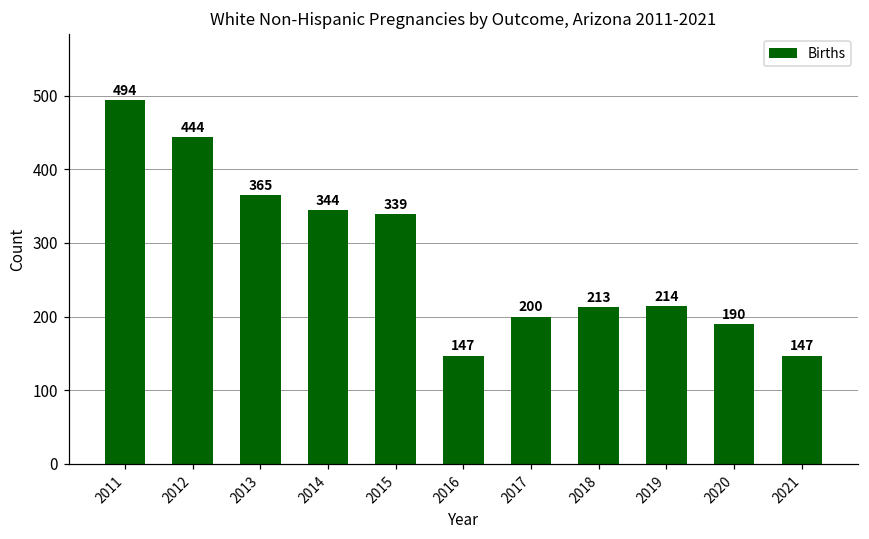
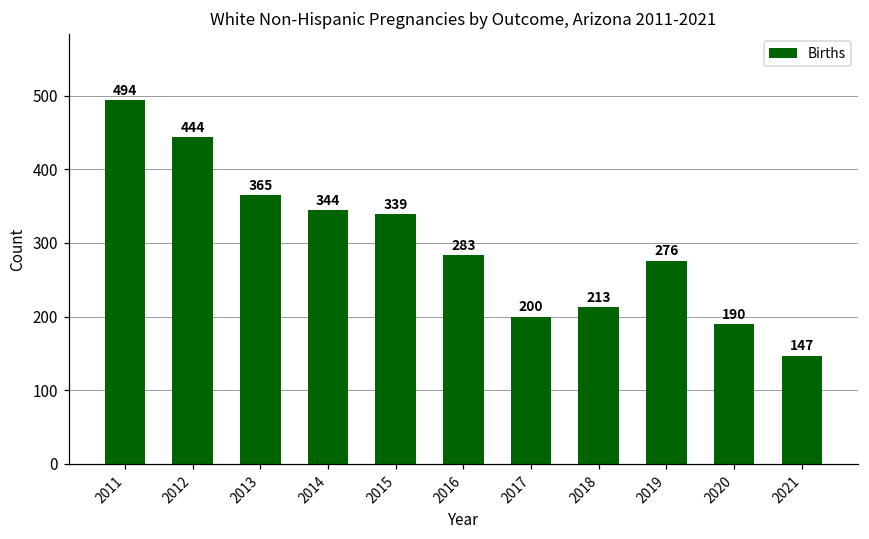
2016: 147 -> 283
2019: 214 -> 276
